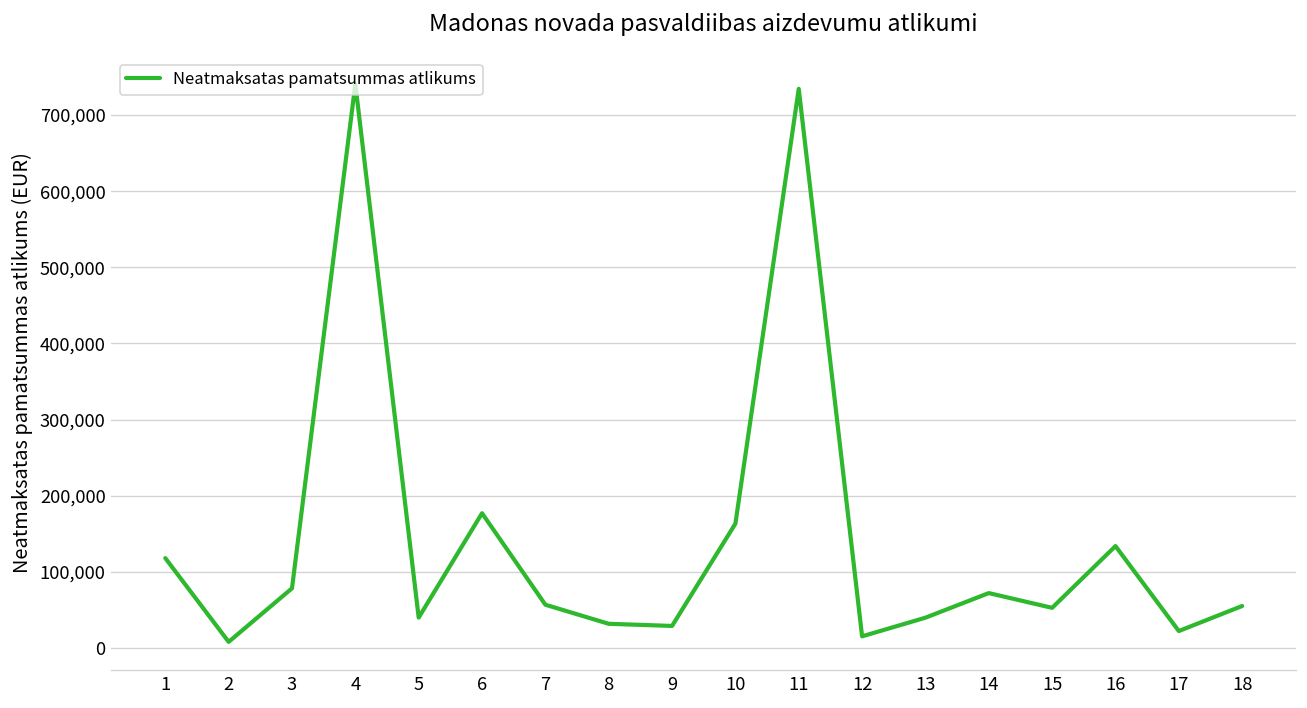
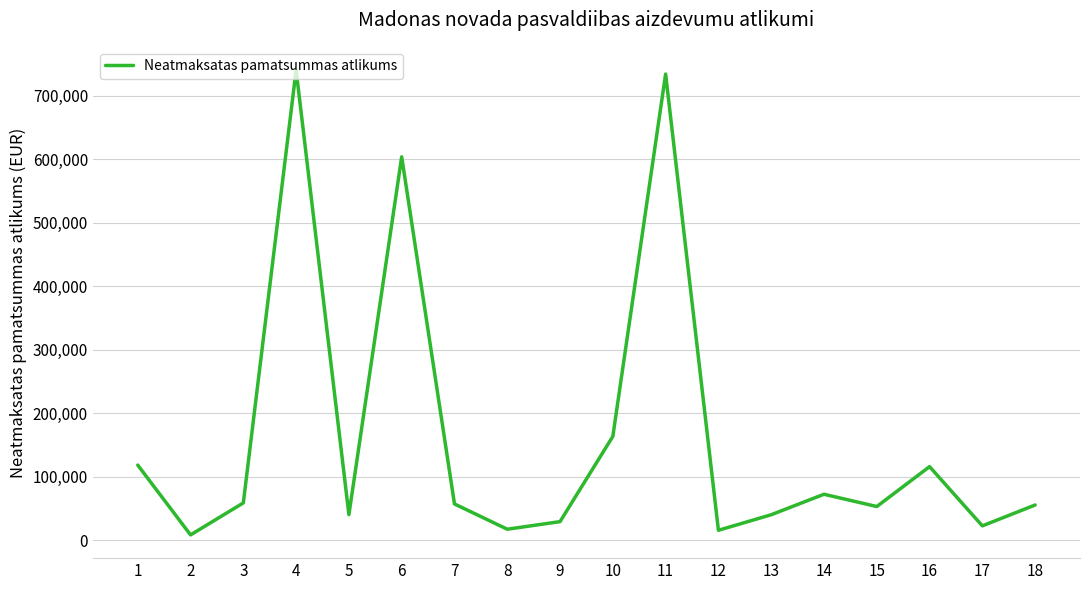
3: 80,000 -> 60,000
6: 180,000 -> 600,000
8: 30,000 -> 20,000
16: 130,000 -> 120,000
